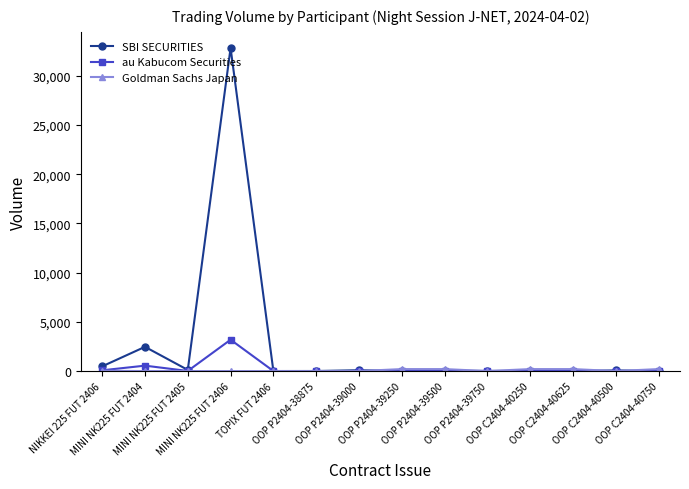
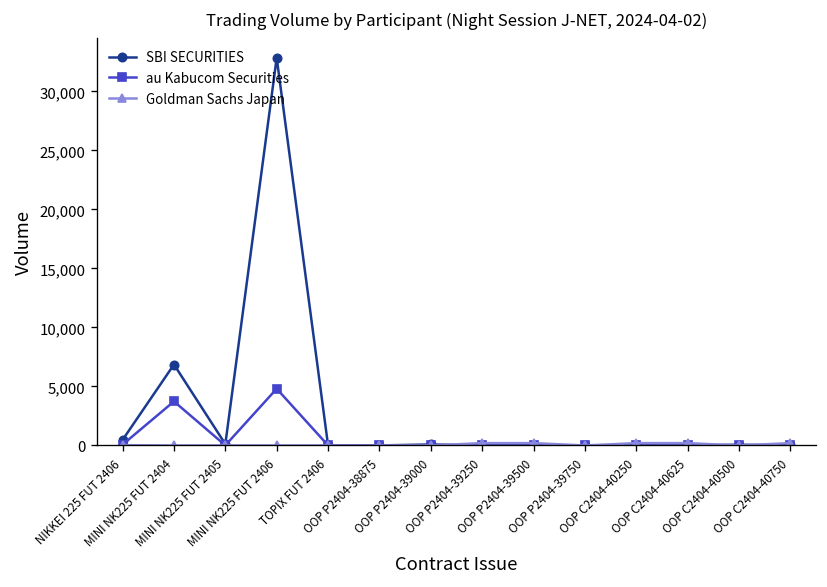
SBI SECURITIES, MINI NK225 FUT 2404: 2,000 -> 7,000
au Kabucom Securities, MINI NK225 FUT 2404: 1,000 -> 4,000
au Kabucom Securities, MINI NK225 FUT 2406: 3,000 -> 5,000
